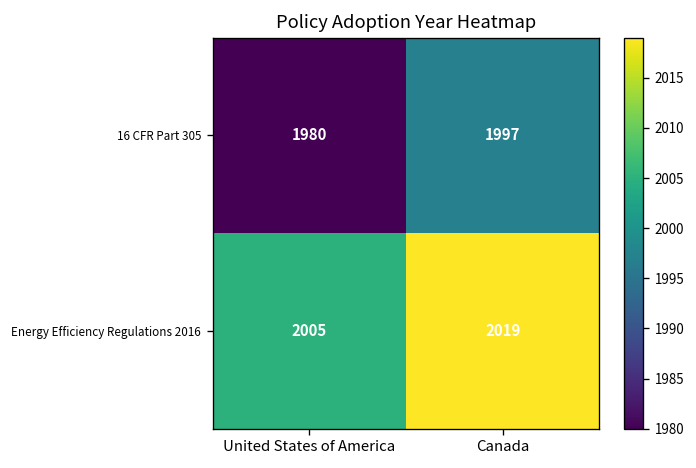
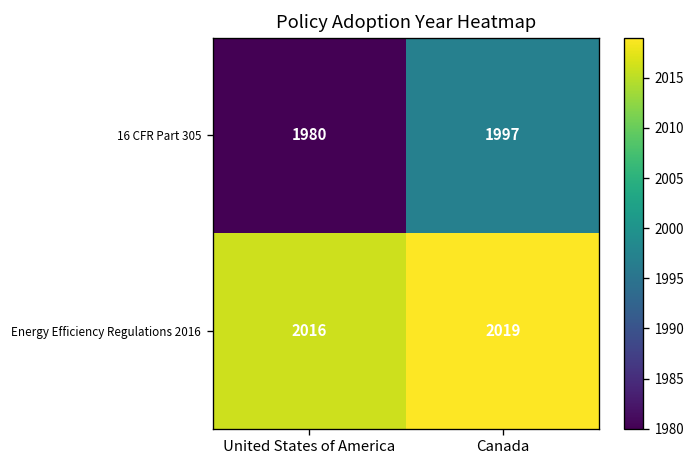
Energy Efficiency Regulations 2016, United States of America: 2005 -> 2016
